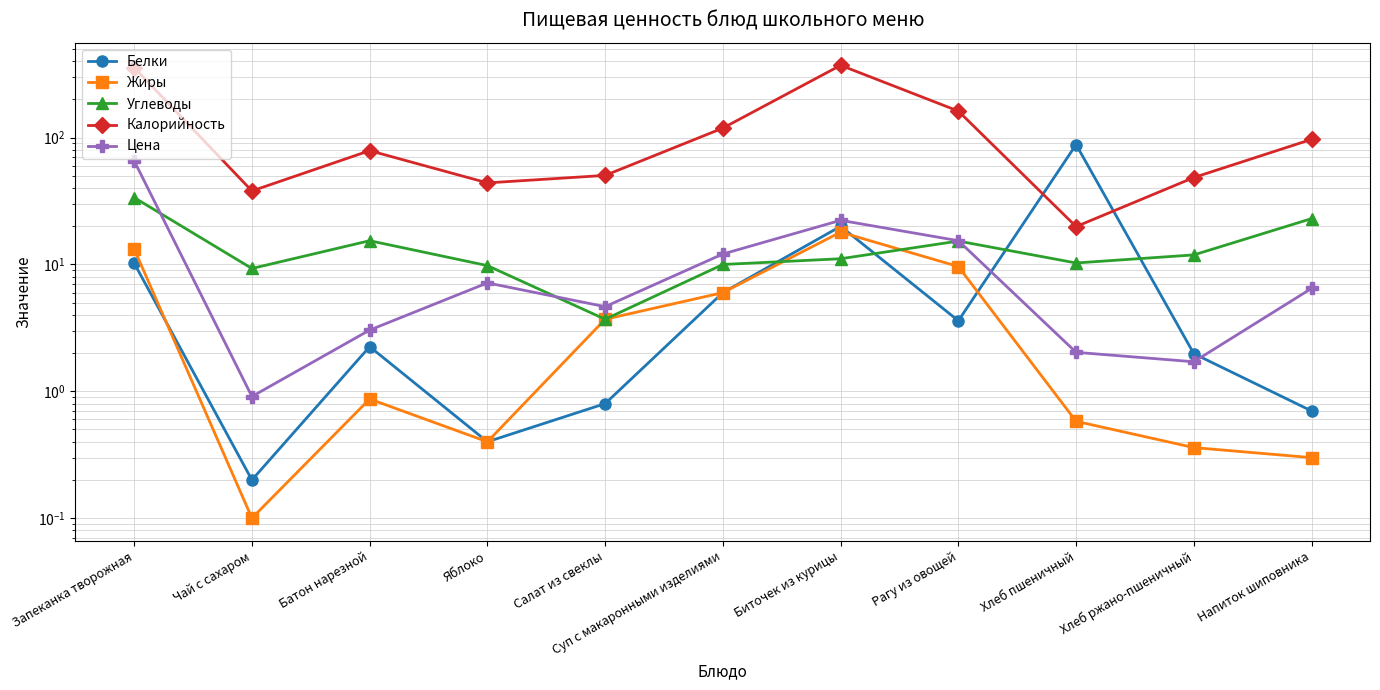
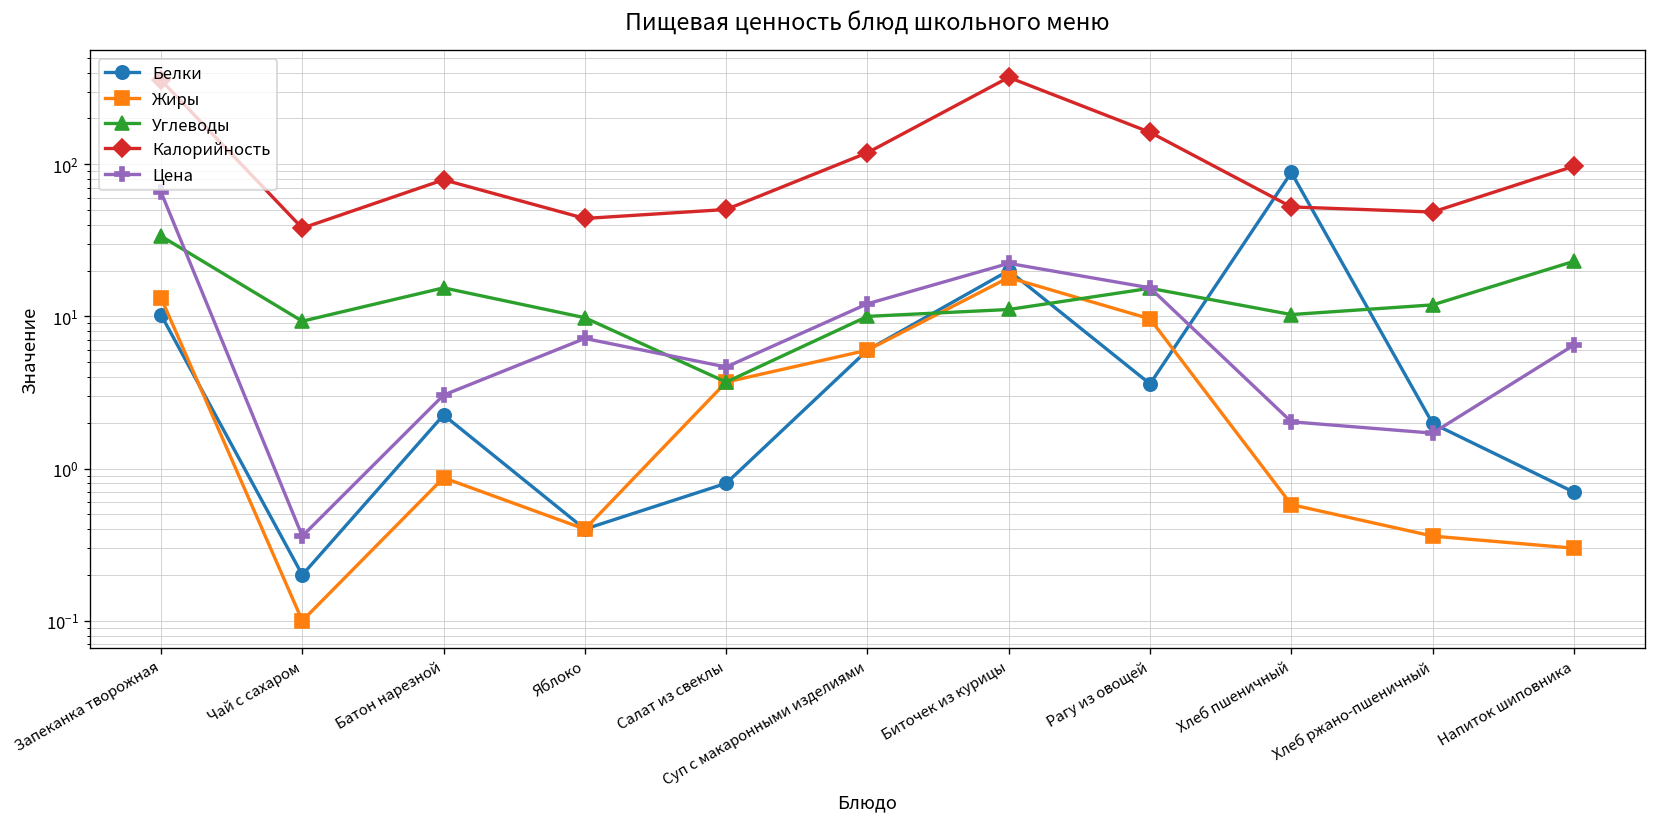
Цена, Чай с сахаром: 0.9 -> 0.36
Калорийность, Хлеб пшеничный: 20 -> 52
